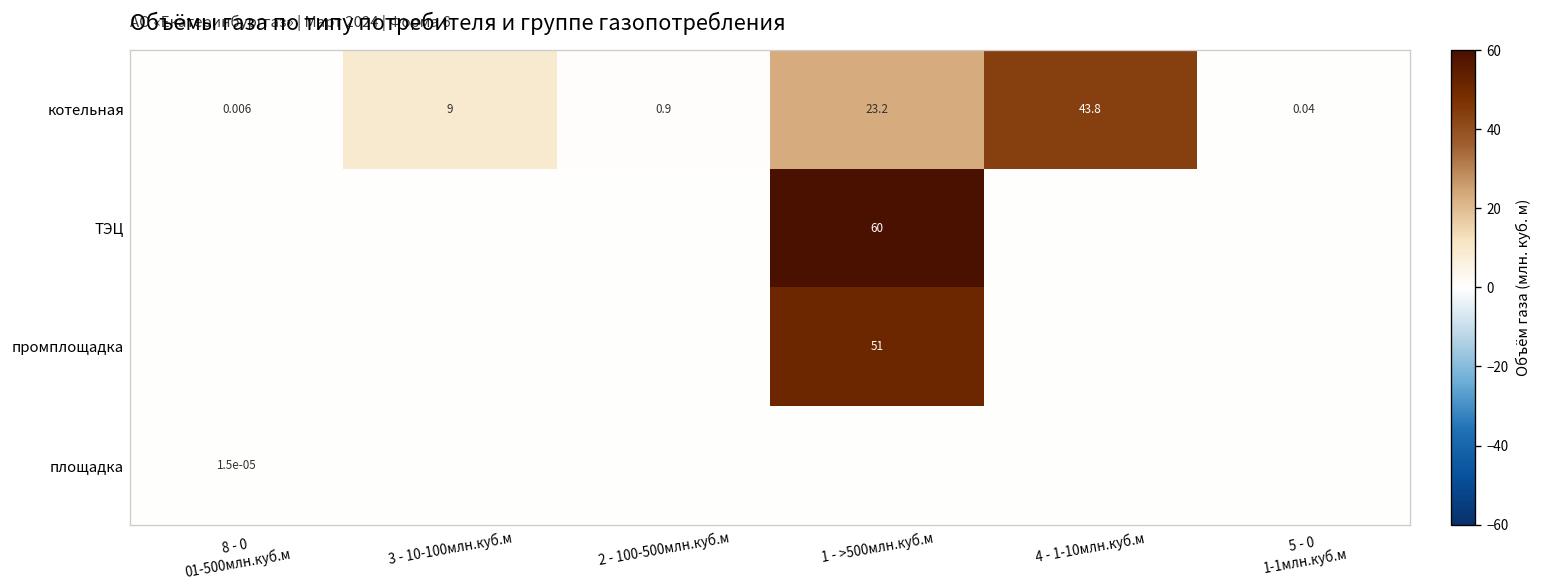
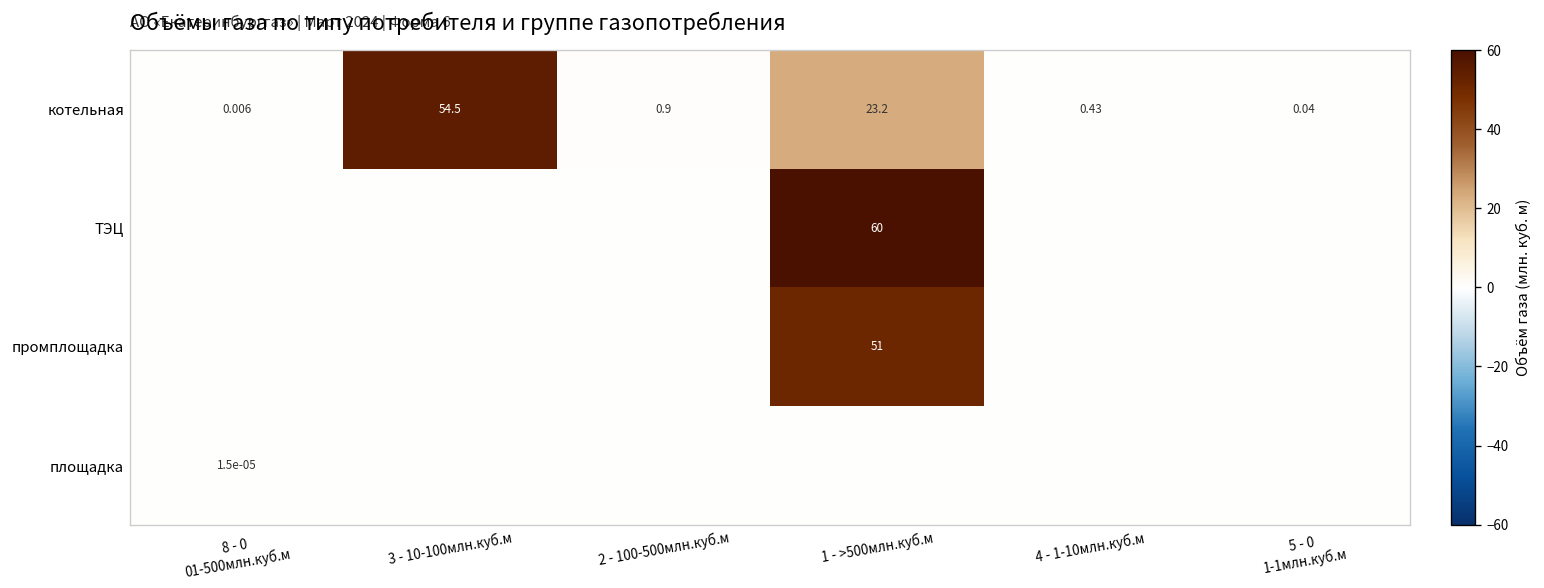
котельная, 3 - 10-100млн.куб.м: 9 -> 54.5
котельная, 4 - 1-10млн.куб.м: 43.8 -> 0.43
